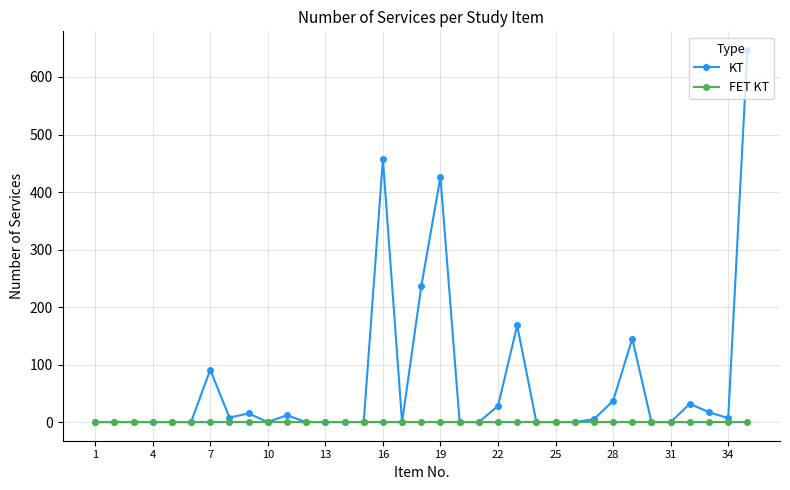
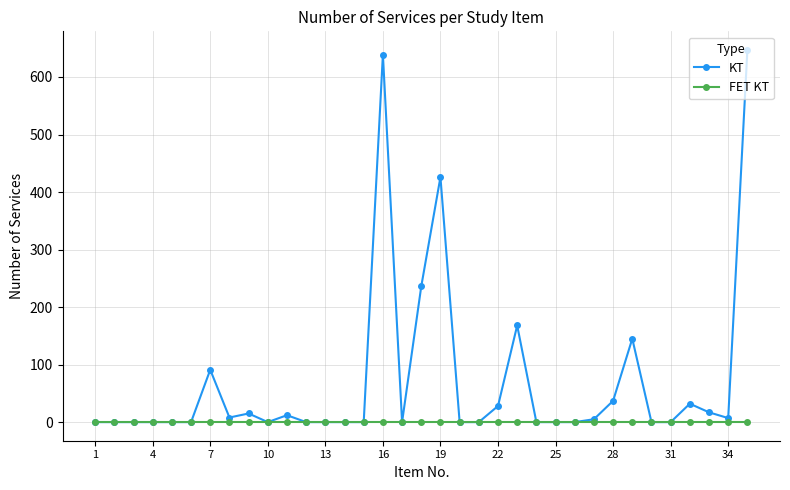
KT, 16: 460 -> 640
